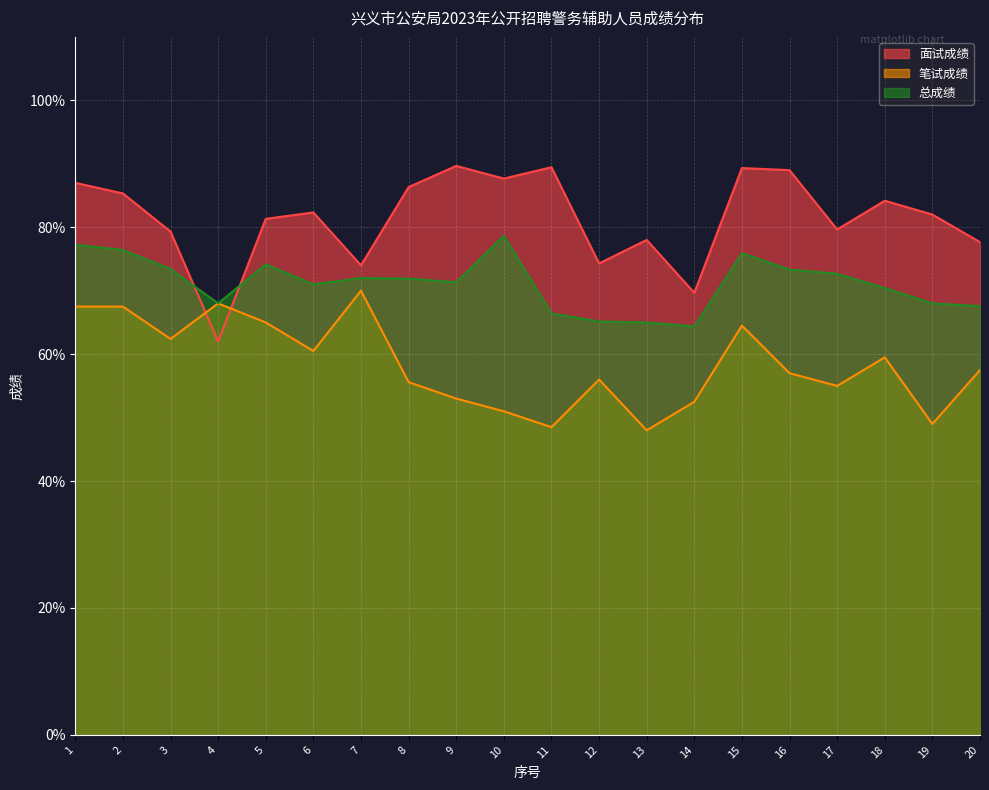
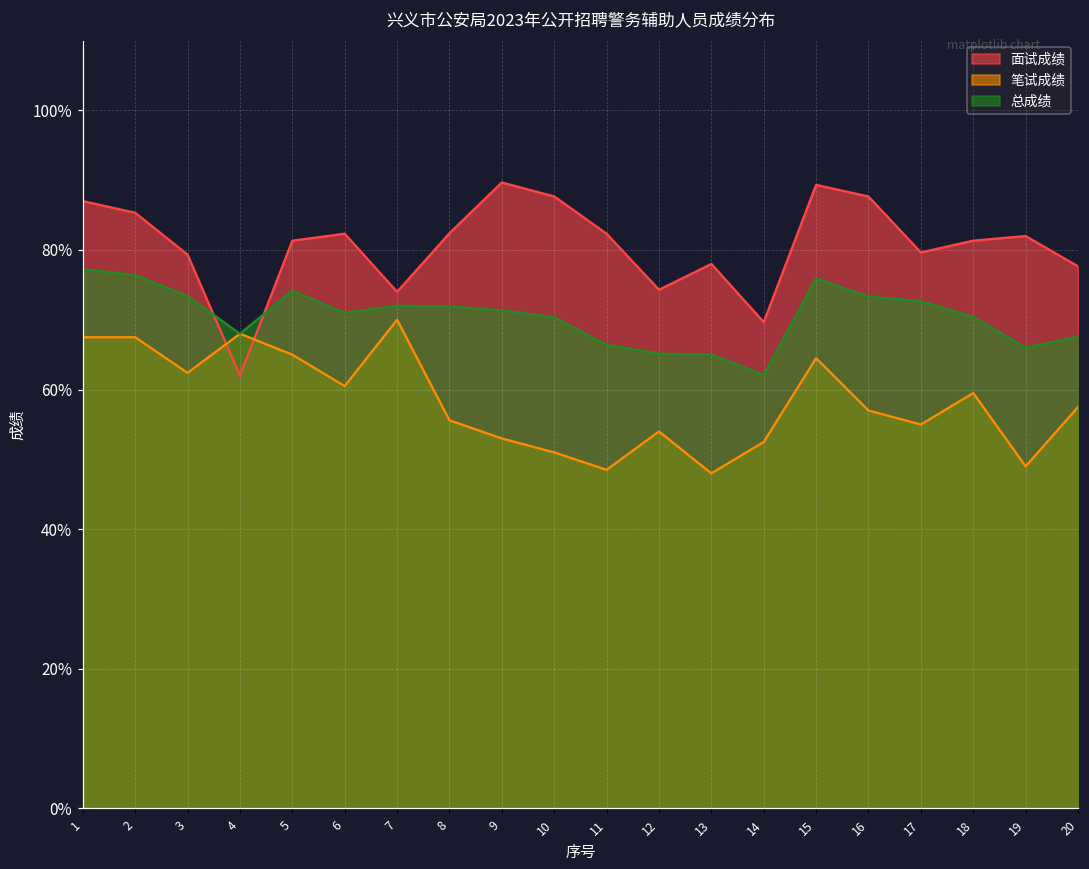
面试成绩, 8: 86% -> 82%
总成绩, 10: 79% -> 70%
面试成绩, 11: 89% -> 82%
笔试成绩, 12: 56% -> 54%
总成绩, 14: 64% -> 62%
面试成绩, 16: 89% -> 88%
面试成绩, 18: 84% -> 81%
总成绩, 19: 68% -> 66%
